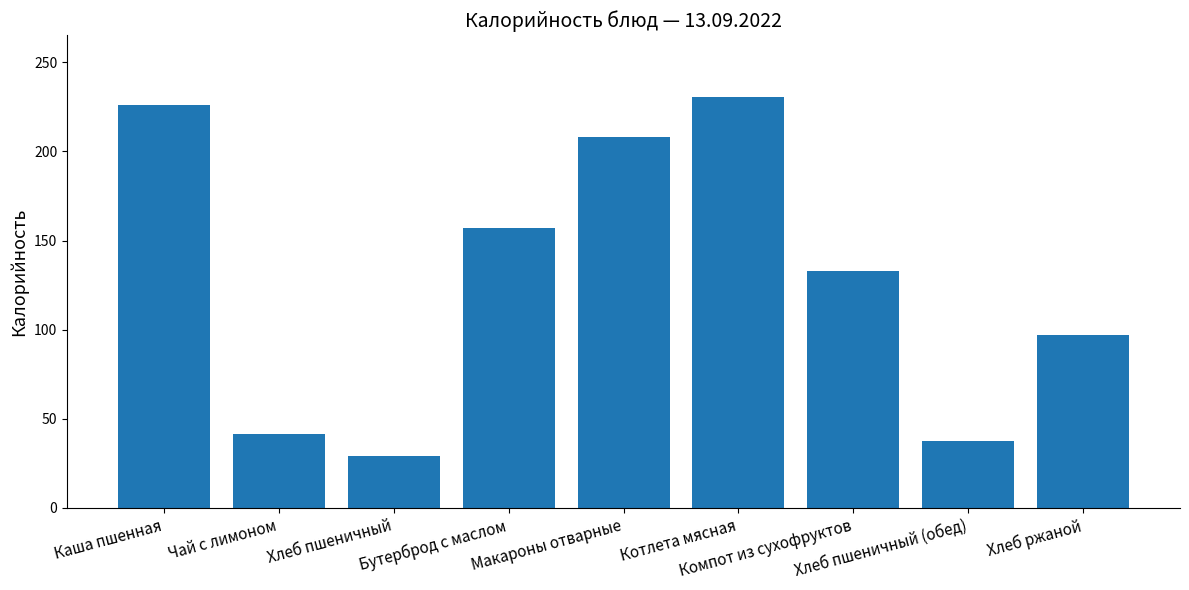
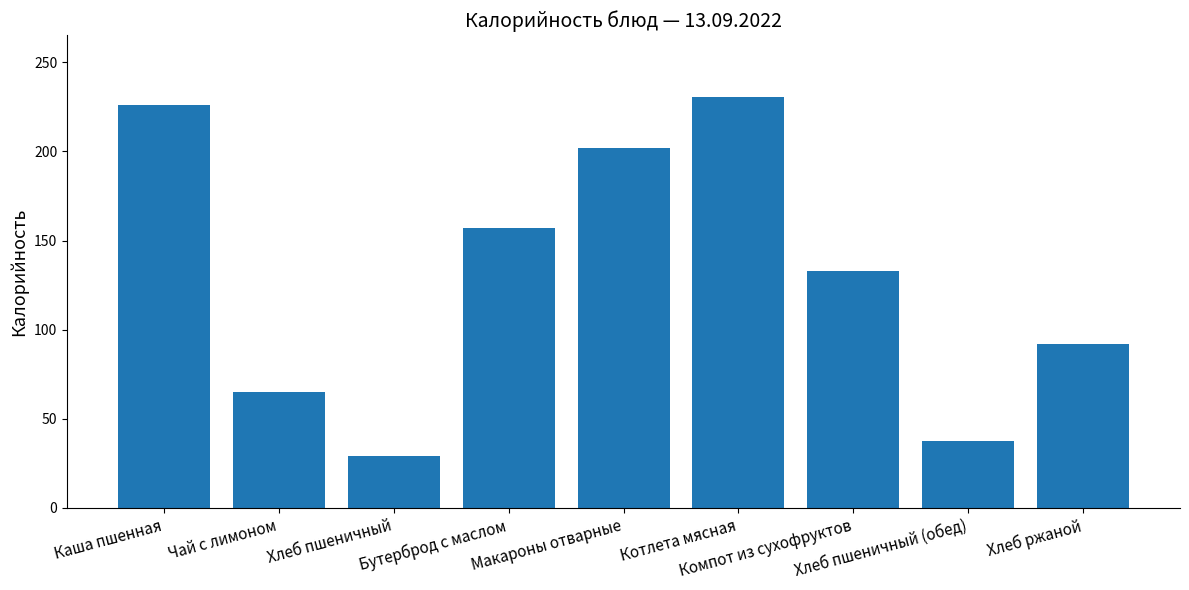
Чай с лимоном: 42 -> 65
Макароны отварные: 208 -> 202
Хлеб ржаной: 97 -> 92
